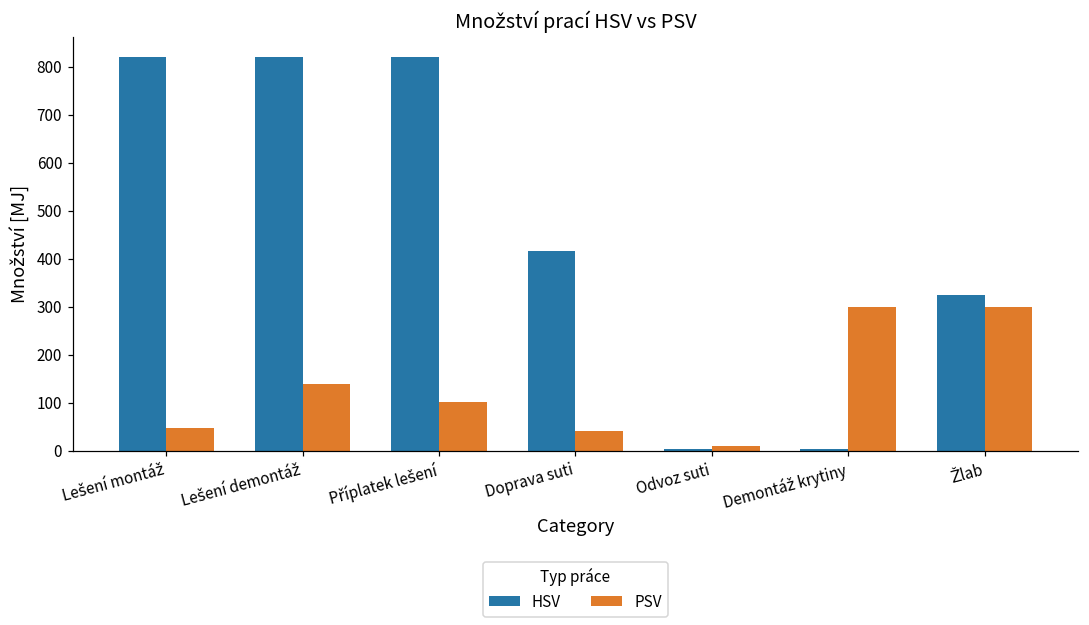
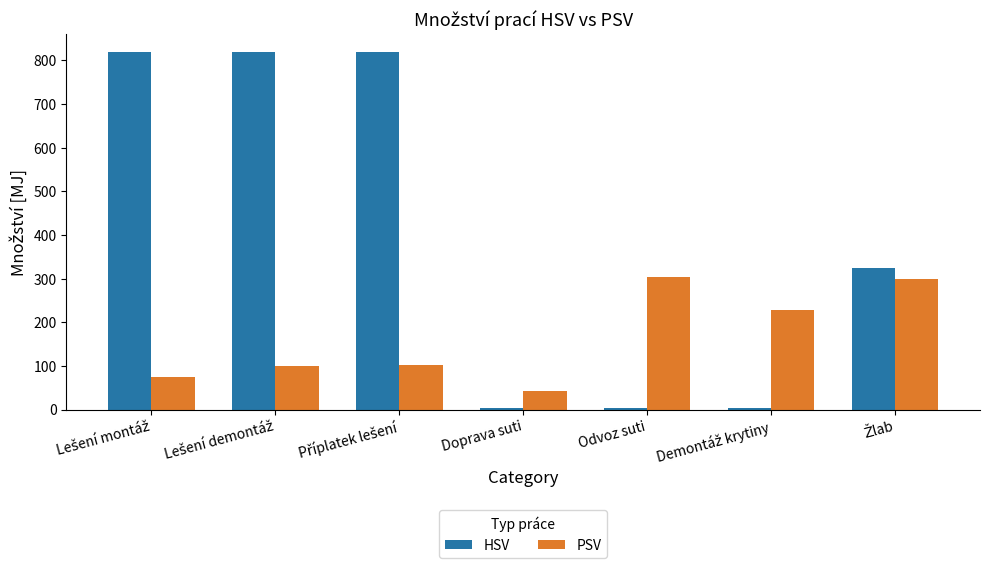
PSV, Lešení montáž: 50 -> 80
PSV, Lešení demontáž: 140 -> 100
HSV, Doprava suti: 420 -> 0
PSV, Odvoz suti: 10 -> 300
PSV, Demontáž krytiny: 300 -> 230
